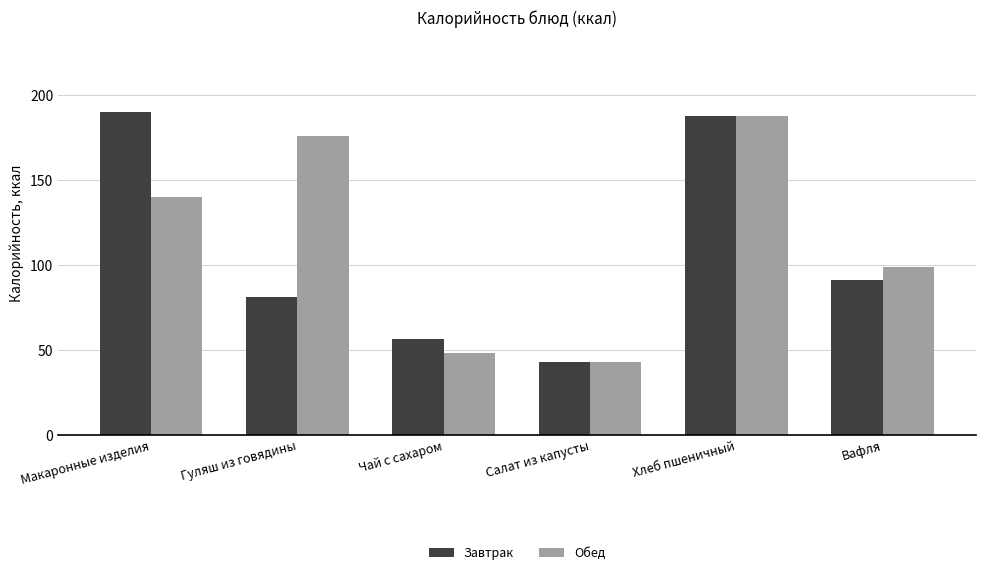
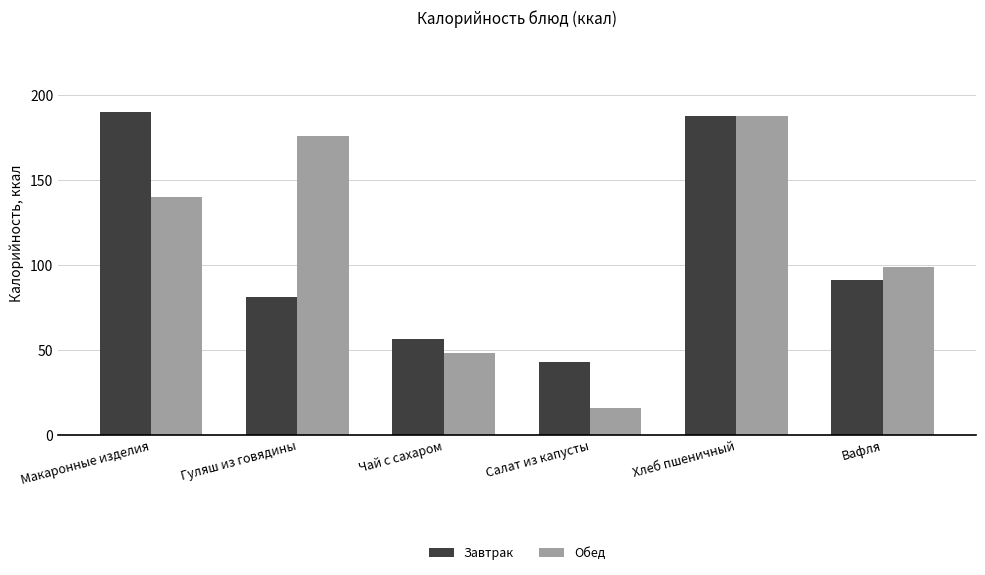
Обед, Салат из капусты: 43 -> 16
